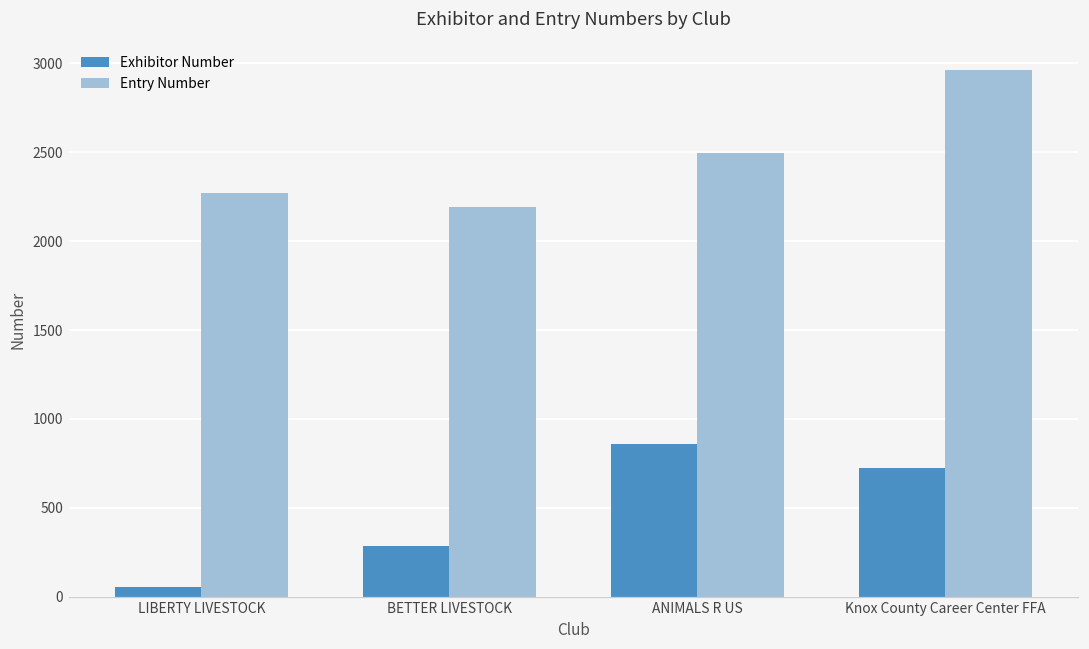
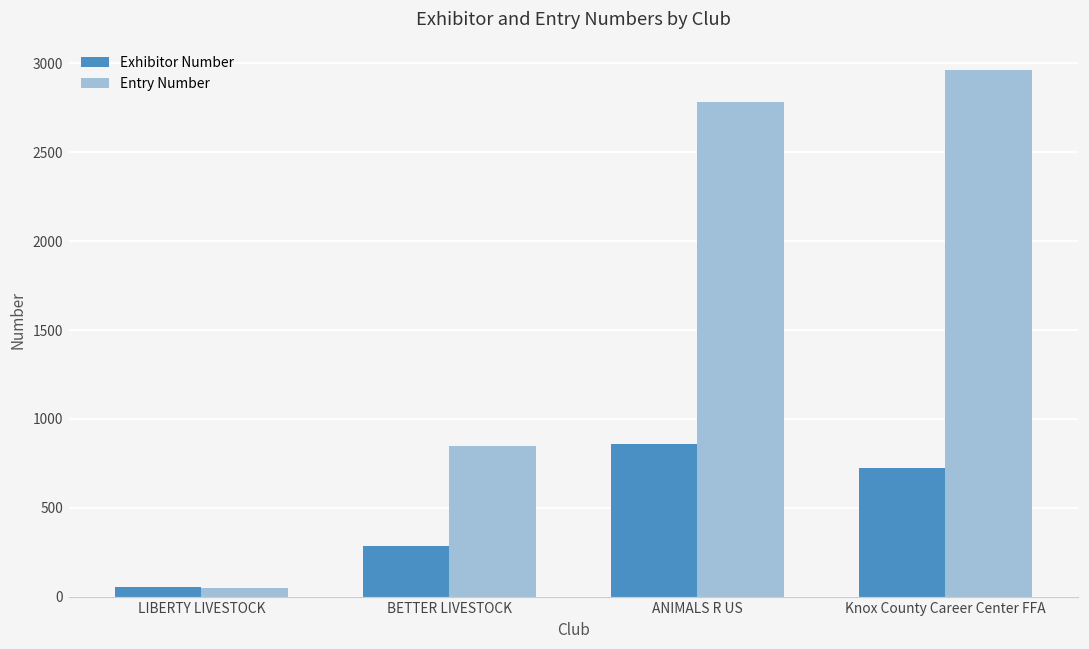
Entry Number, LIBERTY LIVESTOCK: 2270 -> 50
Entry Number, BETTER LIVESTOCK: 2190 -> 850
Entry Number, ANIMALS R US: 2500 -> 2780
